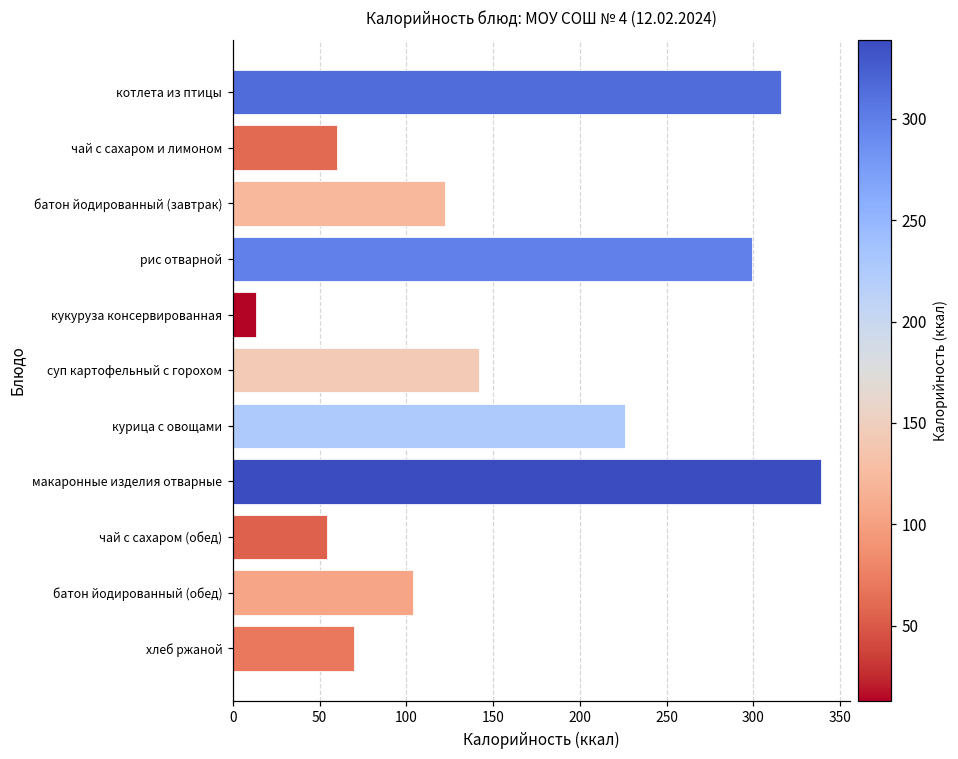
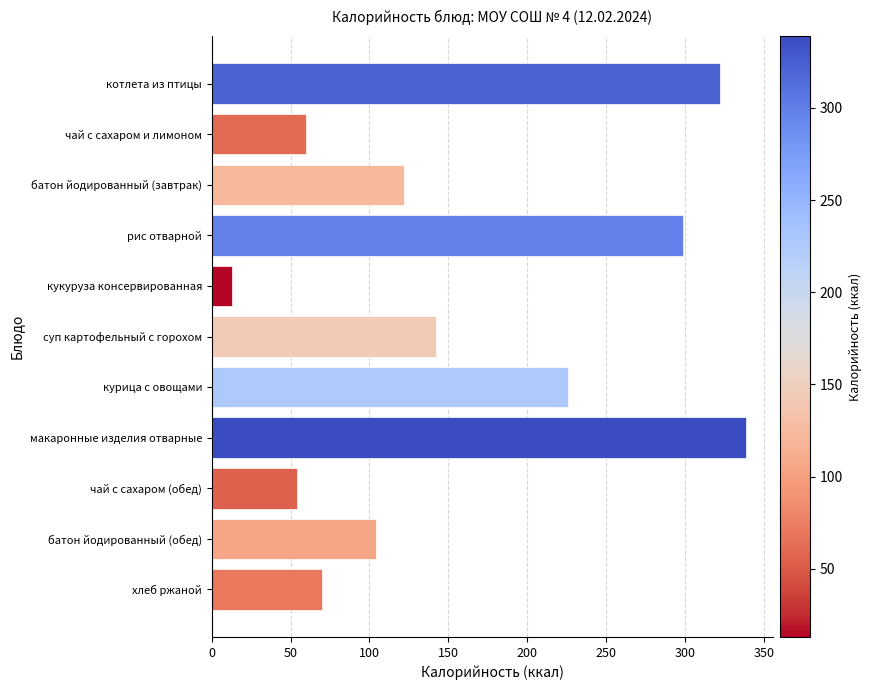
котлета из птицы: 316 -> 322
